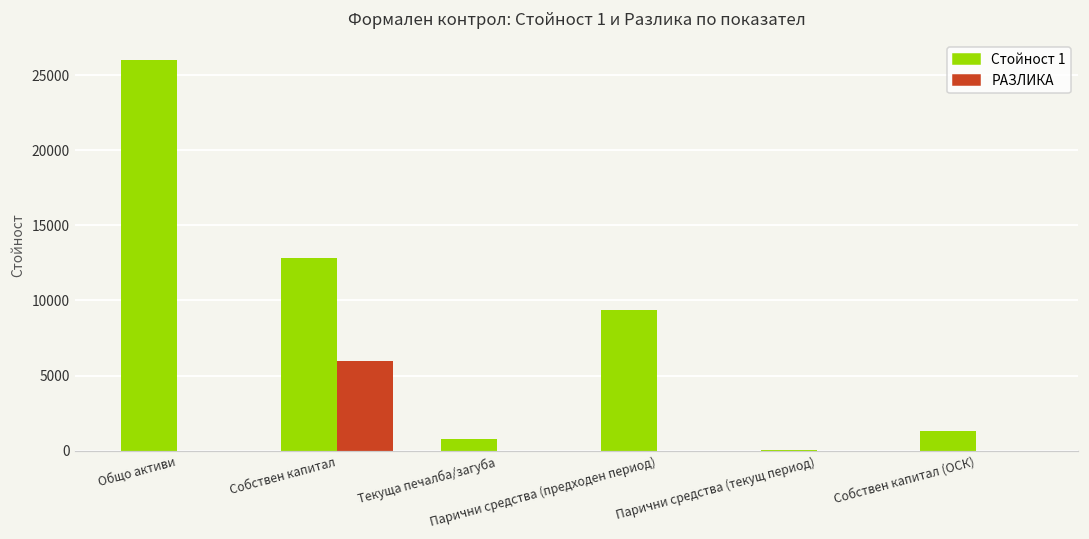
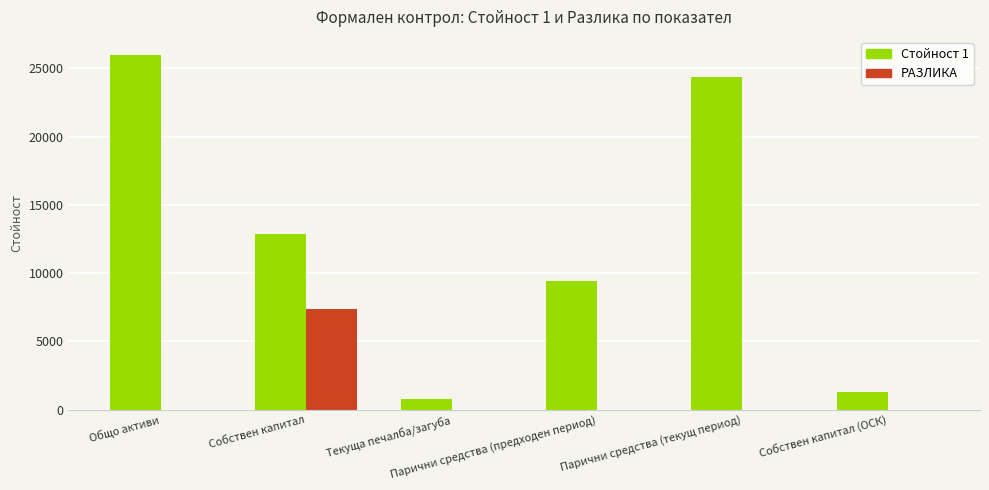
РАЗЛИКА, Собствен капитал: 5900 -> 7300
Стойност 1, Парични средства (текущ период): 0 -> 24400
